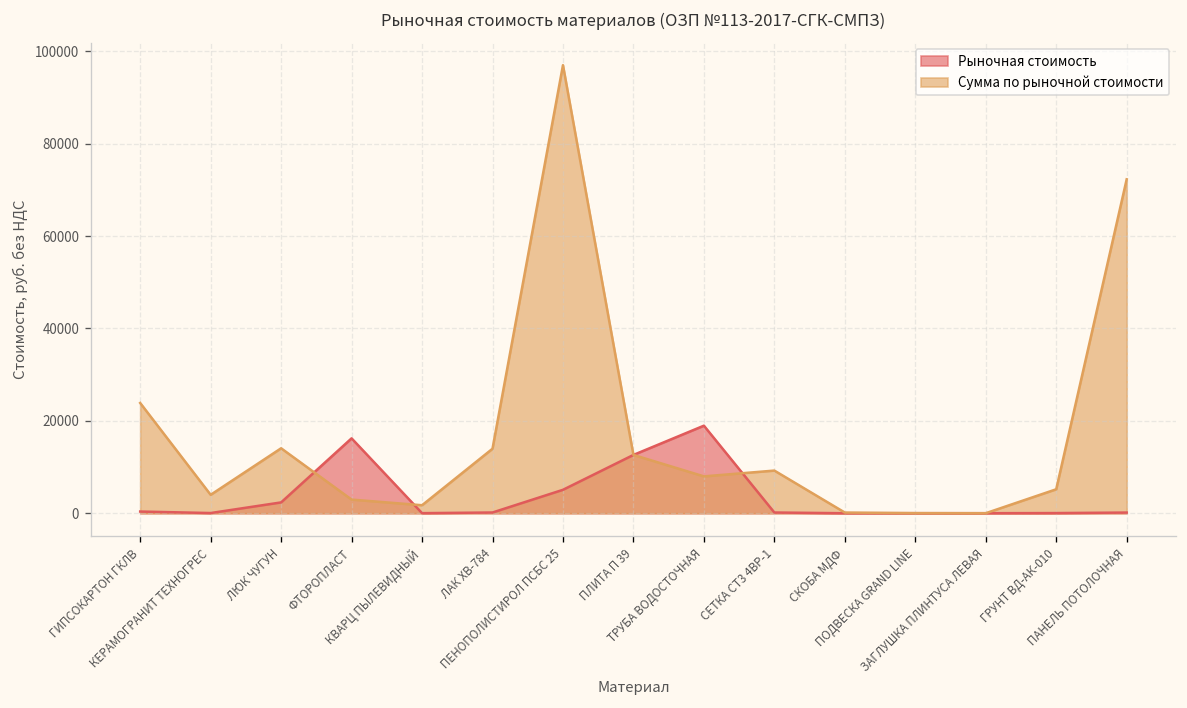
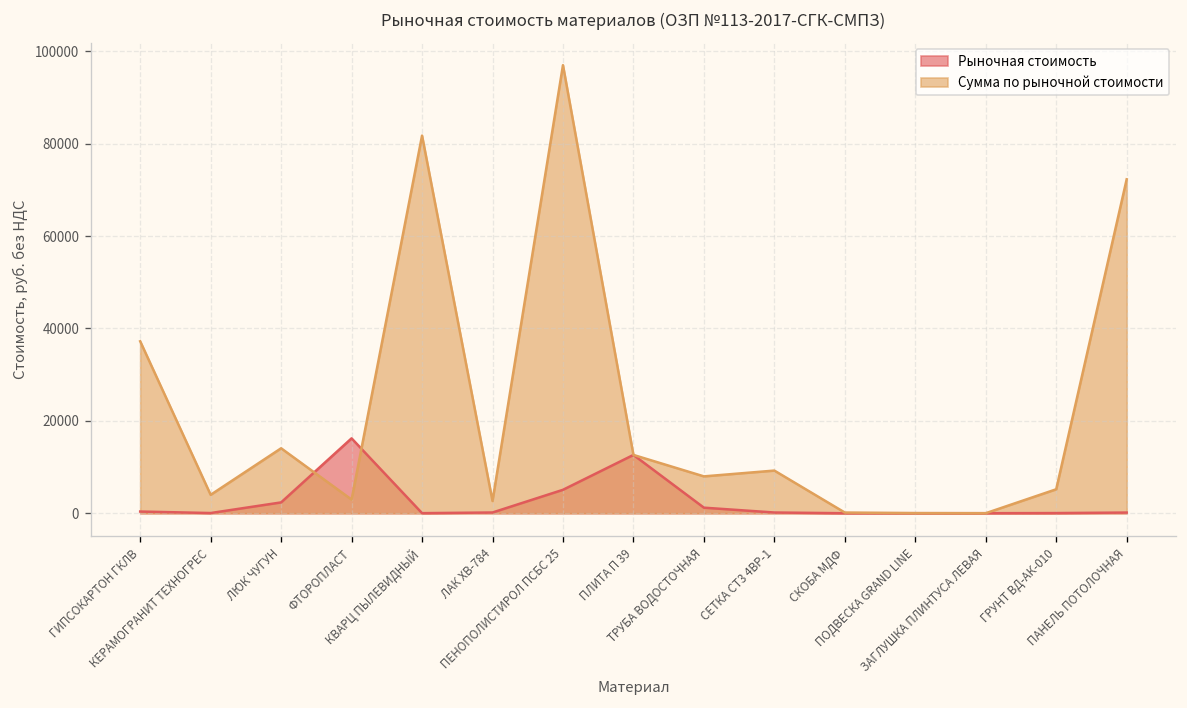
Сумма по рыночной стоимости, ГИПСОКАРТОН ГКЛВ: 24000 -> 37000
Сумма по рыночной стоимости, КВАРЦ ПЫЛЕВИДНЫЙ: 2000 -> 82000
Сумма по рыночной стоимости, ЛАК ХВ-784: 14000 -> 3000
Рыночная стоимость, ТРУБА ВОДОСТОЧНАЯ: 19000 -> 1000
